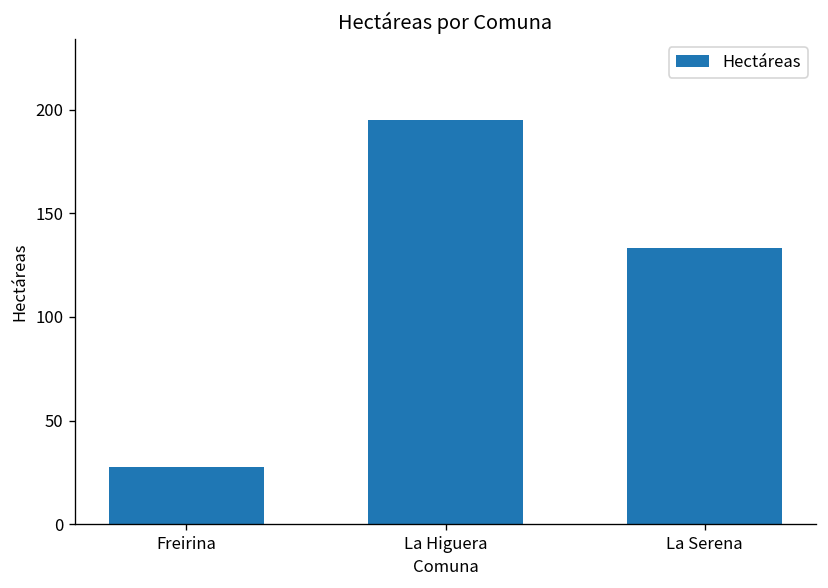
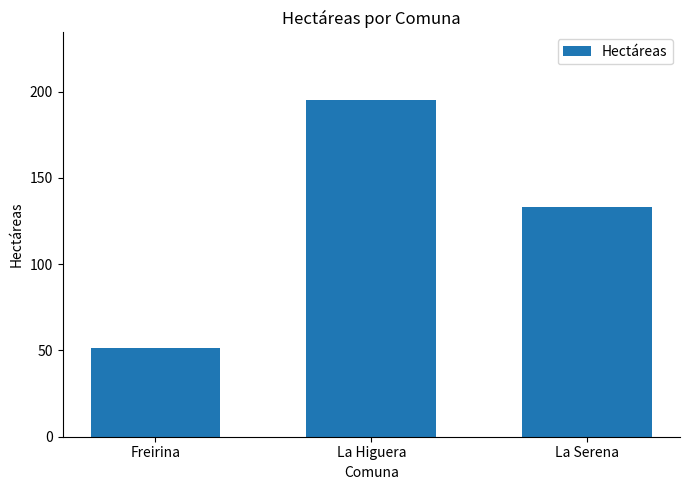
Freirina: 28 -> 51
